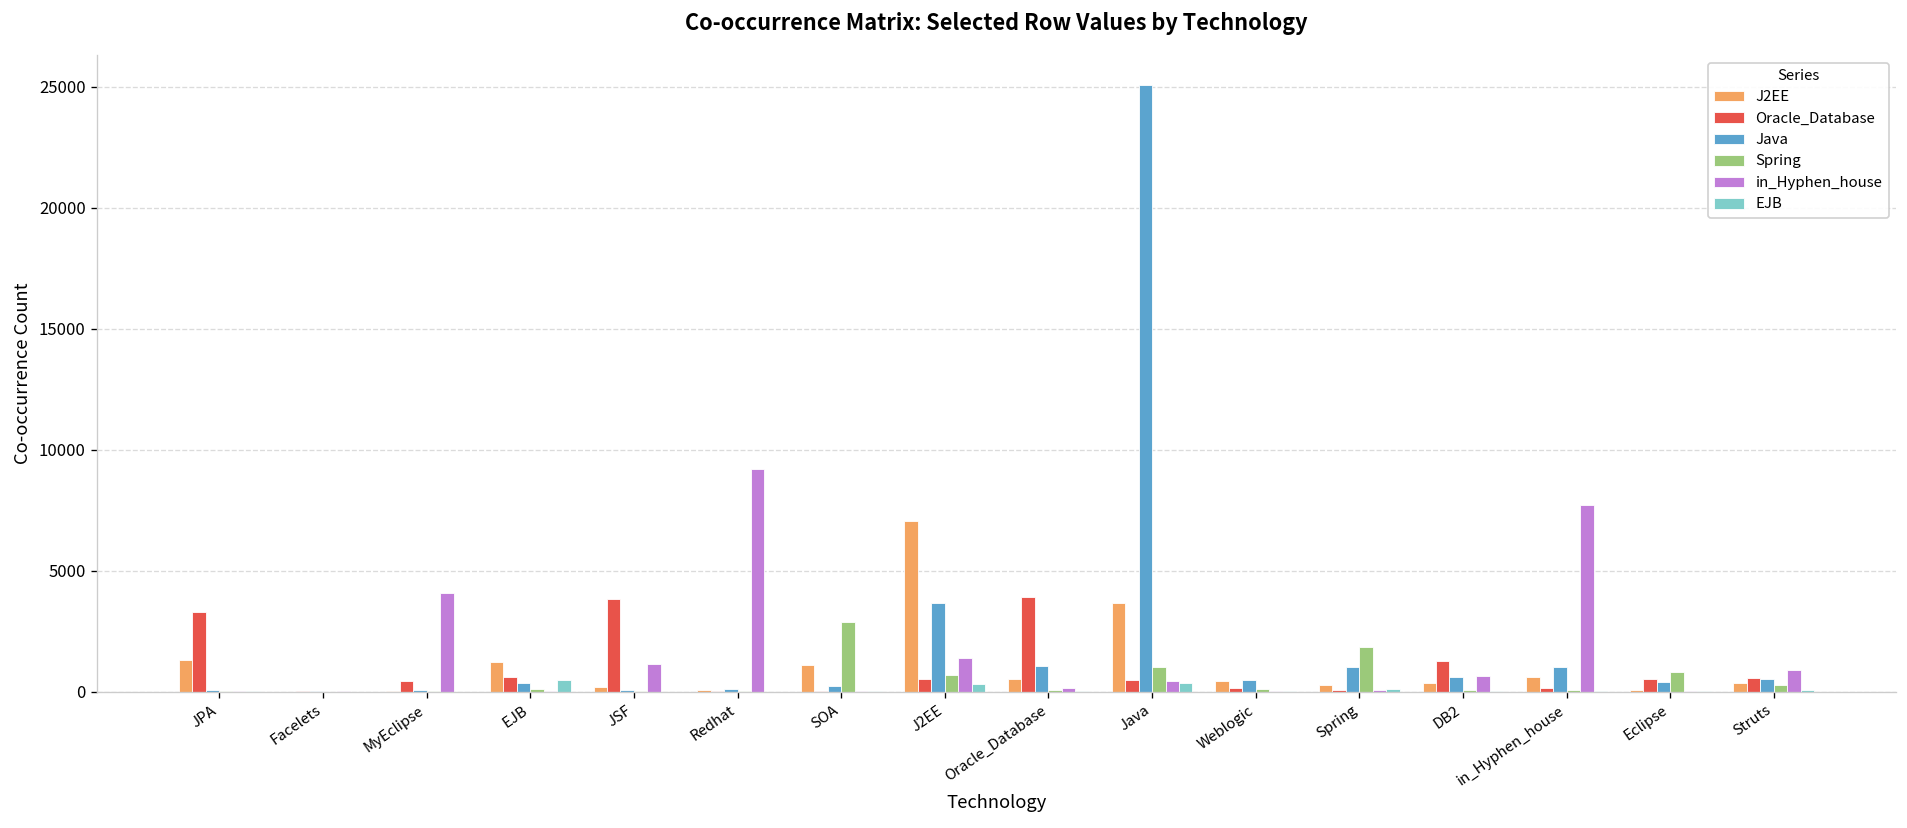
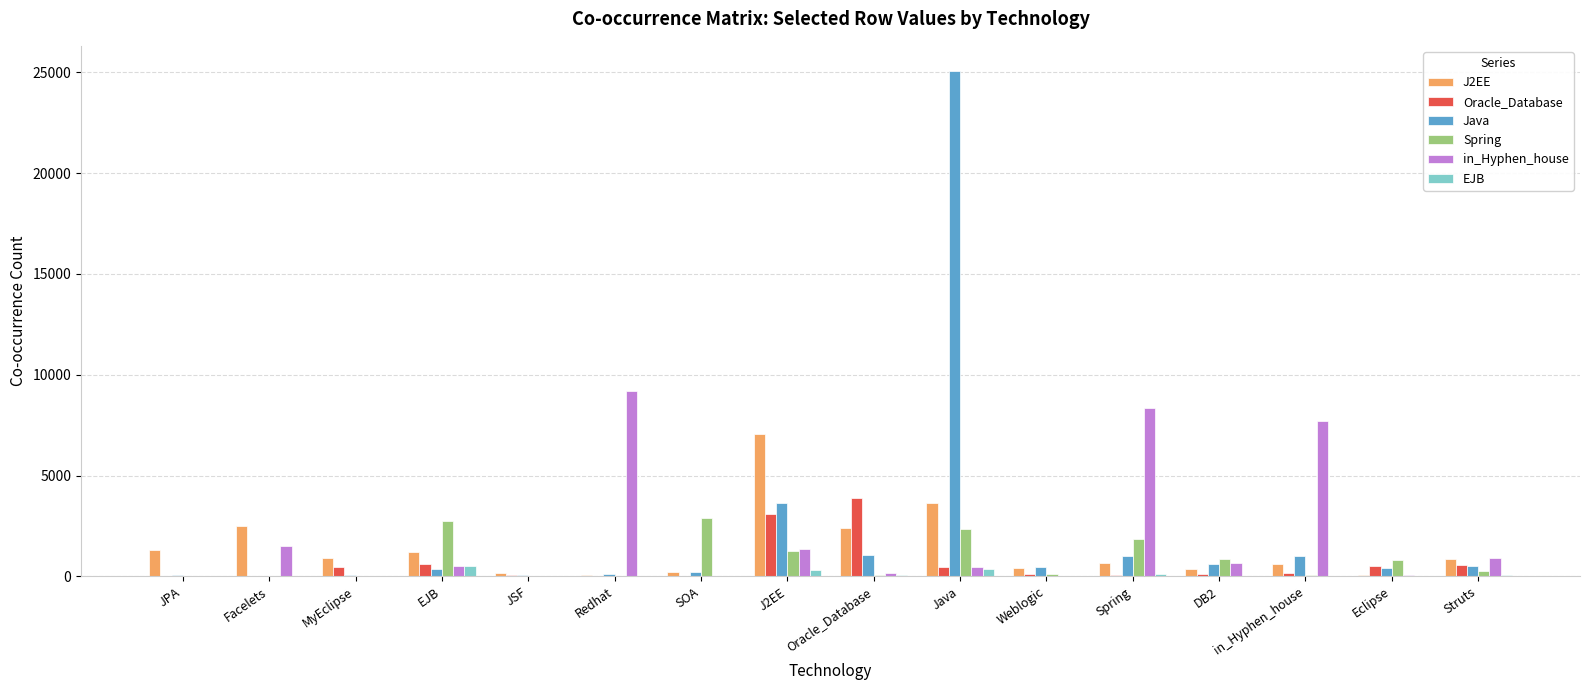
Oracle_Database, JPA: 3300 -> 0
J2EE, Facelets: 0 -> 2500
in_Hyphen_house, Facelets: 0 -> 1500
J2EE, MyEclipse: 0 -> 900
in_Hyphen_house, MyEclipse: 4100 -> 0
Spring, EJB: 100 -> 2700
in_Hyphen_house, EJB: 0 -> 500
Oracle_Database, JSF: 3900 -> 100
in_Hyphen_house, JSF: 1100 -> 0
J2EE, SOA: 1100 -> 200
Oracle_Database, J2EE: 500 -> 3100
Spring, J2EE: 700 -> 1300
J2EE, Oracle_Database: 500 -> 2400
Spring, Java: 1000 -> 2400
J2EE, Spring: 300 -> 700
in_Hyphen_house, Spring: 100 -> 8300
Oracle_Database, DB2: 1300 -> 100
Spring, DB2: 100 -> 900
J2EE, Struts: 300 -> 800
